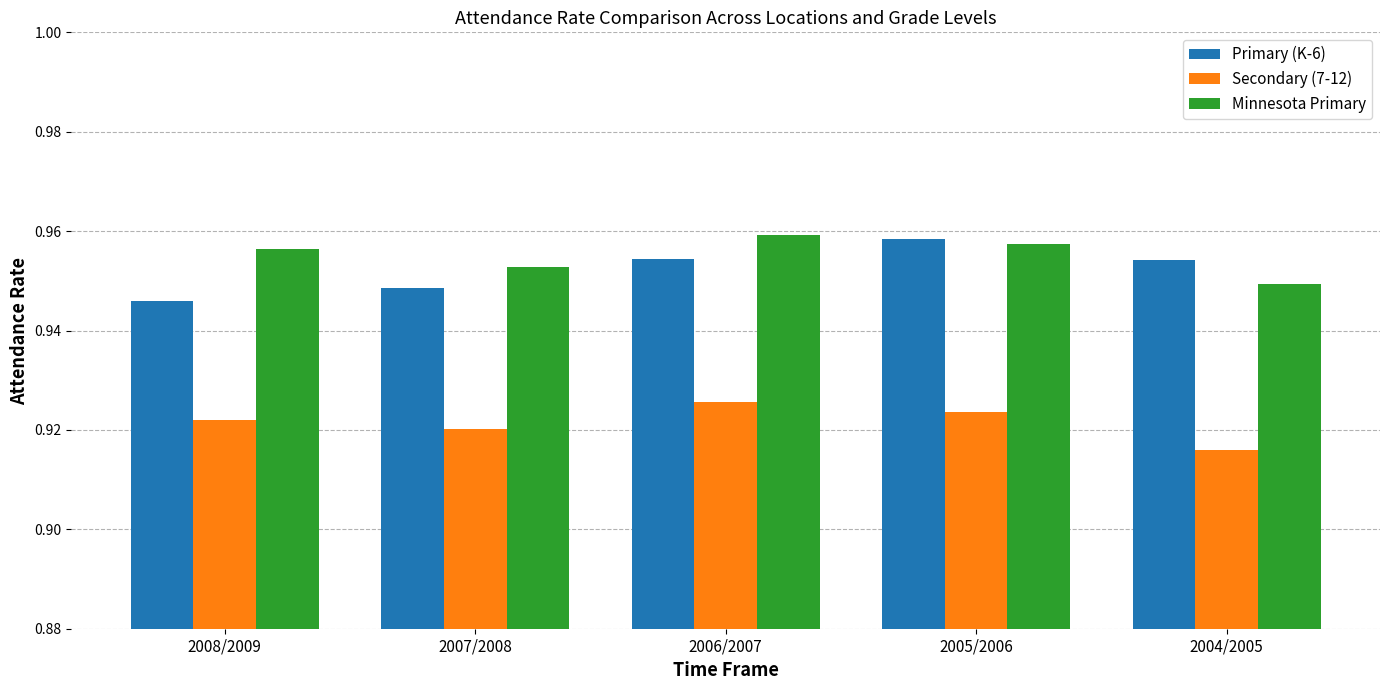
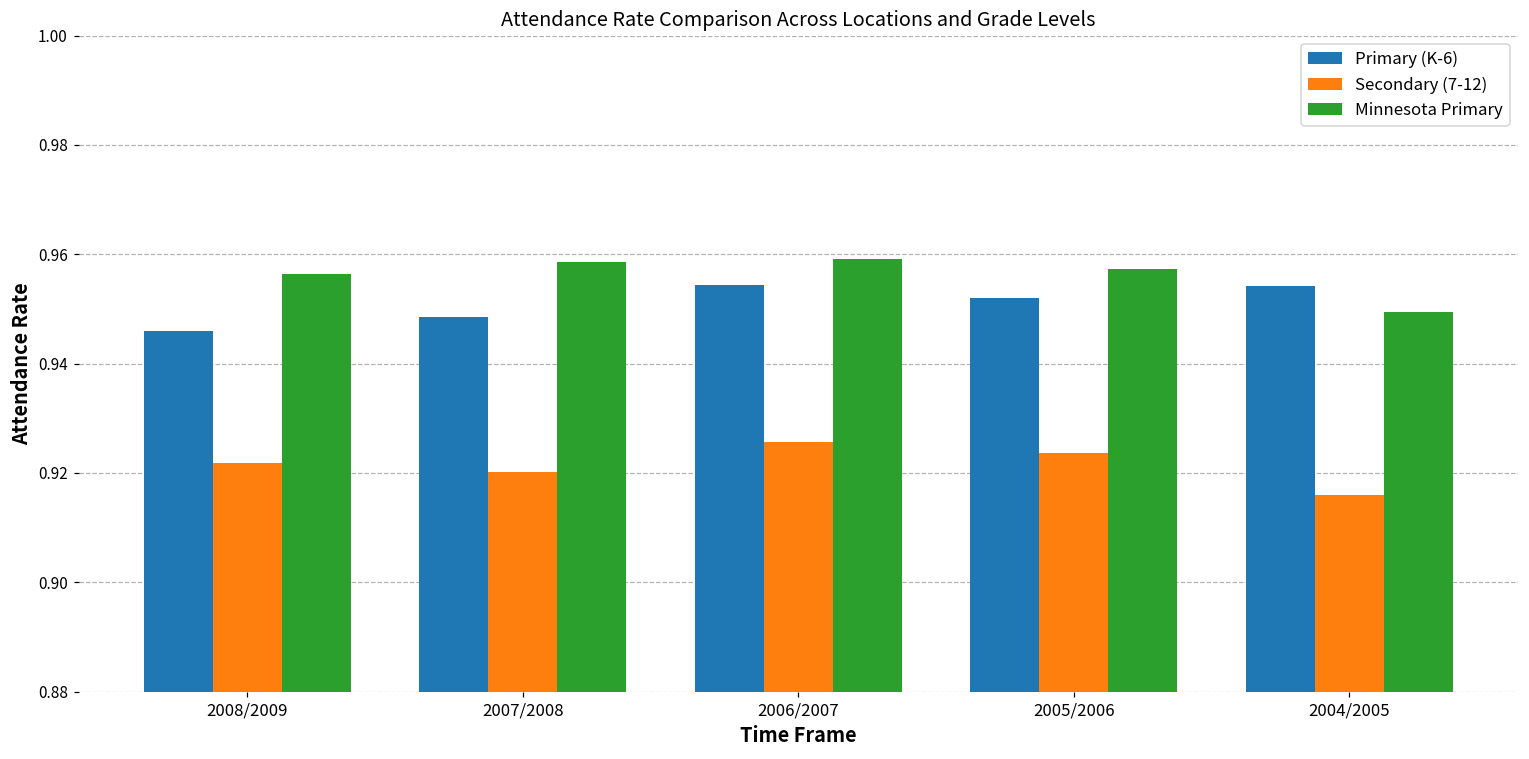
Minnesota Primary, 2007/2008: 0.953 -> 0.959
Primary (K-6), 2005/2006: 0.958 -> 0.952
